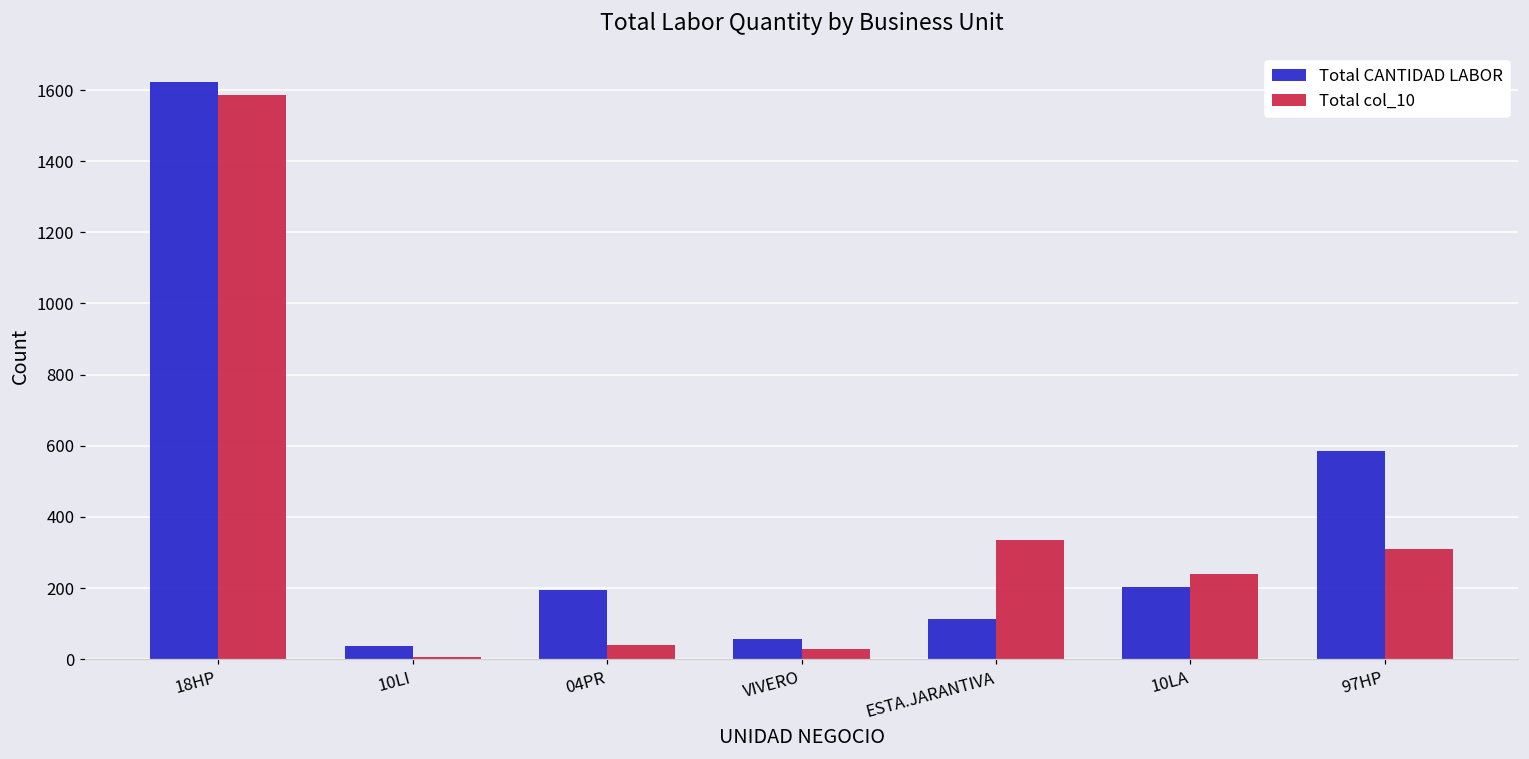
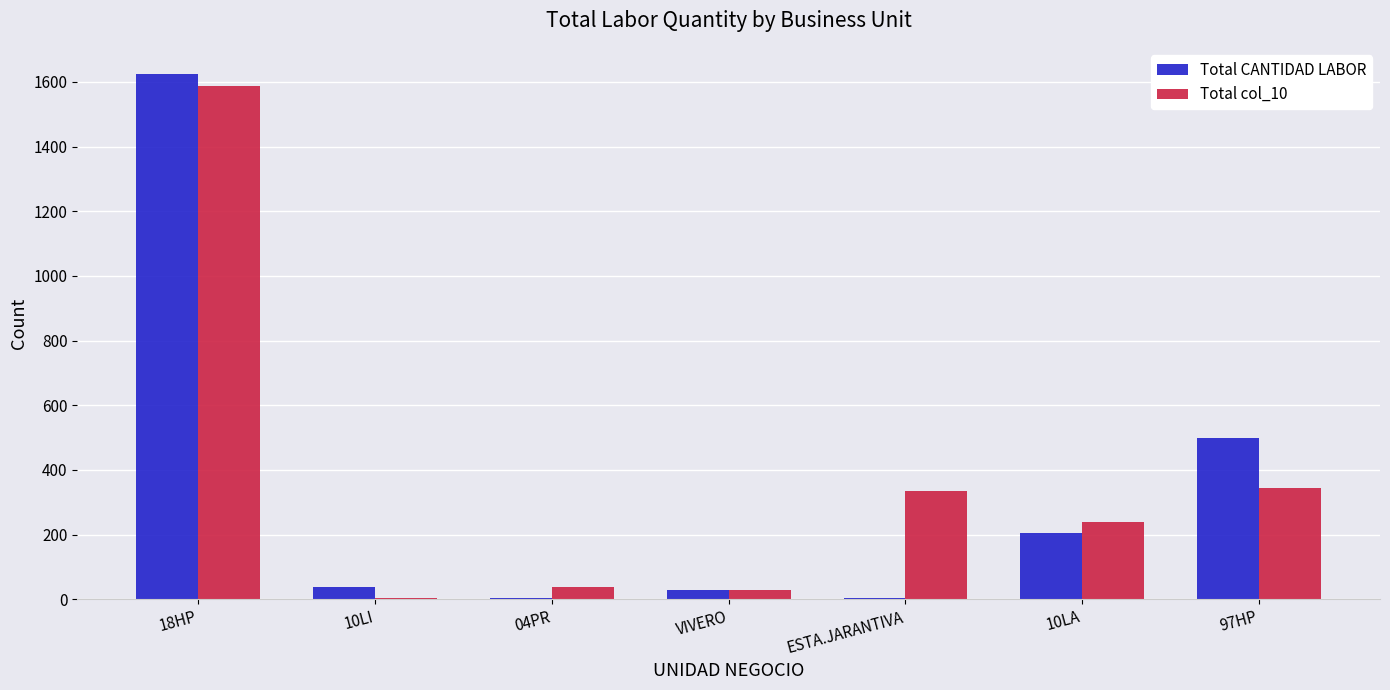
Total CANTIDAD LABOR, 04PR: 190 -> 0
Total CANTIDAD LABOR, VIVERO: 60 -> 30
Total CANTIDAD LABOR, ESTA.JARANTIVA: 110 -> 0
Total CANTIDAD LABOR, 97HP: 580 -> 500
Total col_10, 97HP: 310 -> 340
